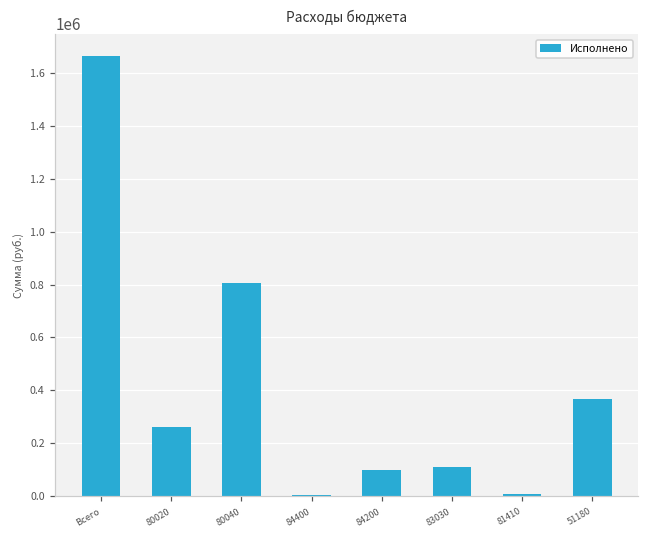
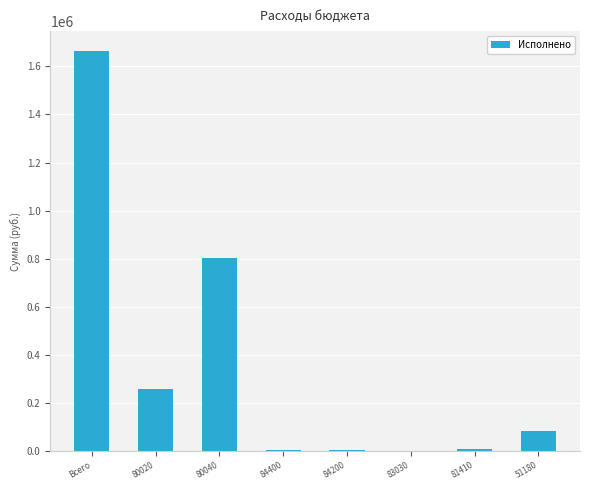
84200: 100000 -> 0
83030: 110000 -> 0
51180: 370000 -> 80000
